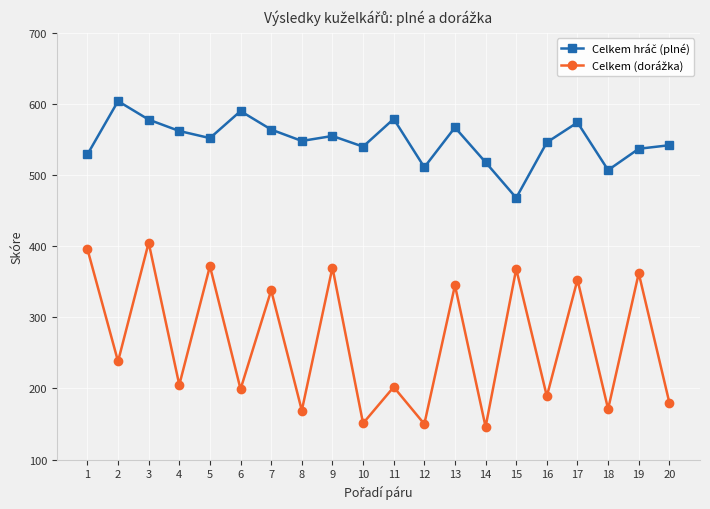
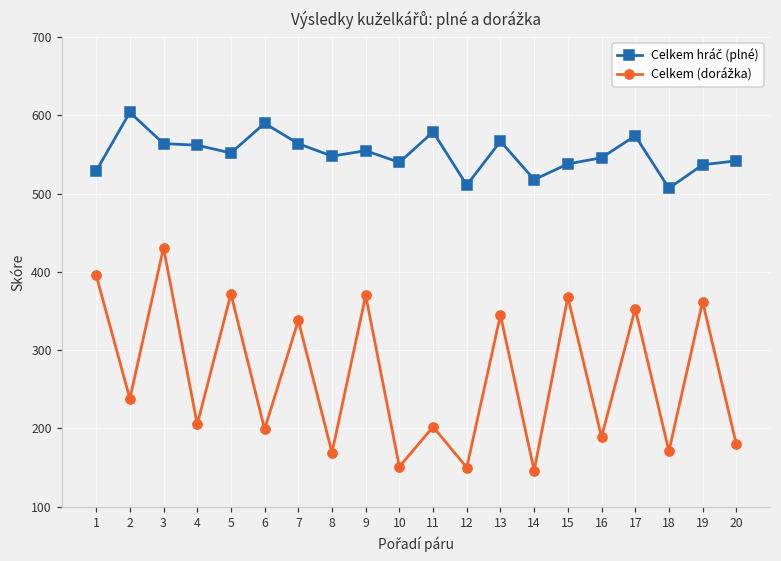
Celkem hráč (plné), 3: 580 -> 560
Celkem (dorážka), 3: 410 -> 430
Celkem hráč (plné), 15: 470 -> 540
